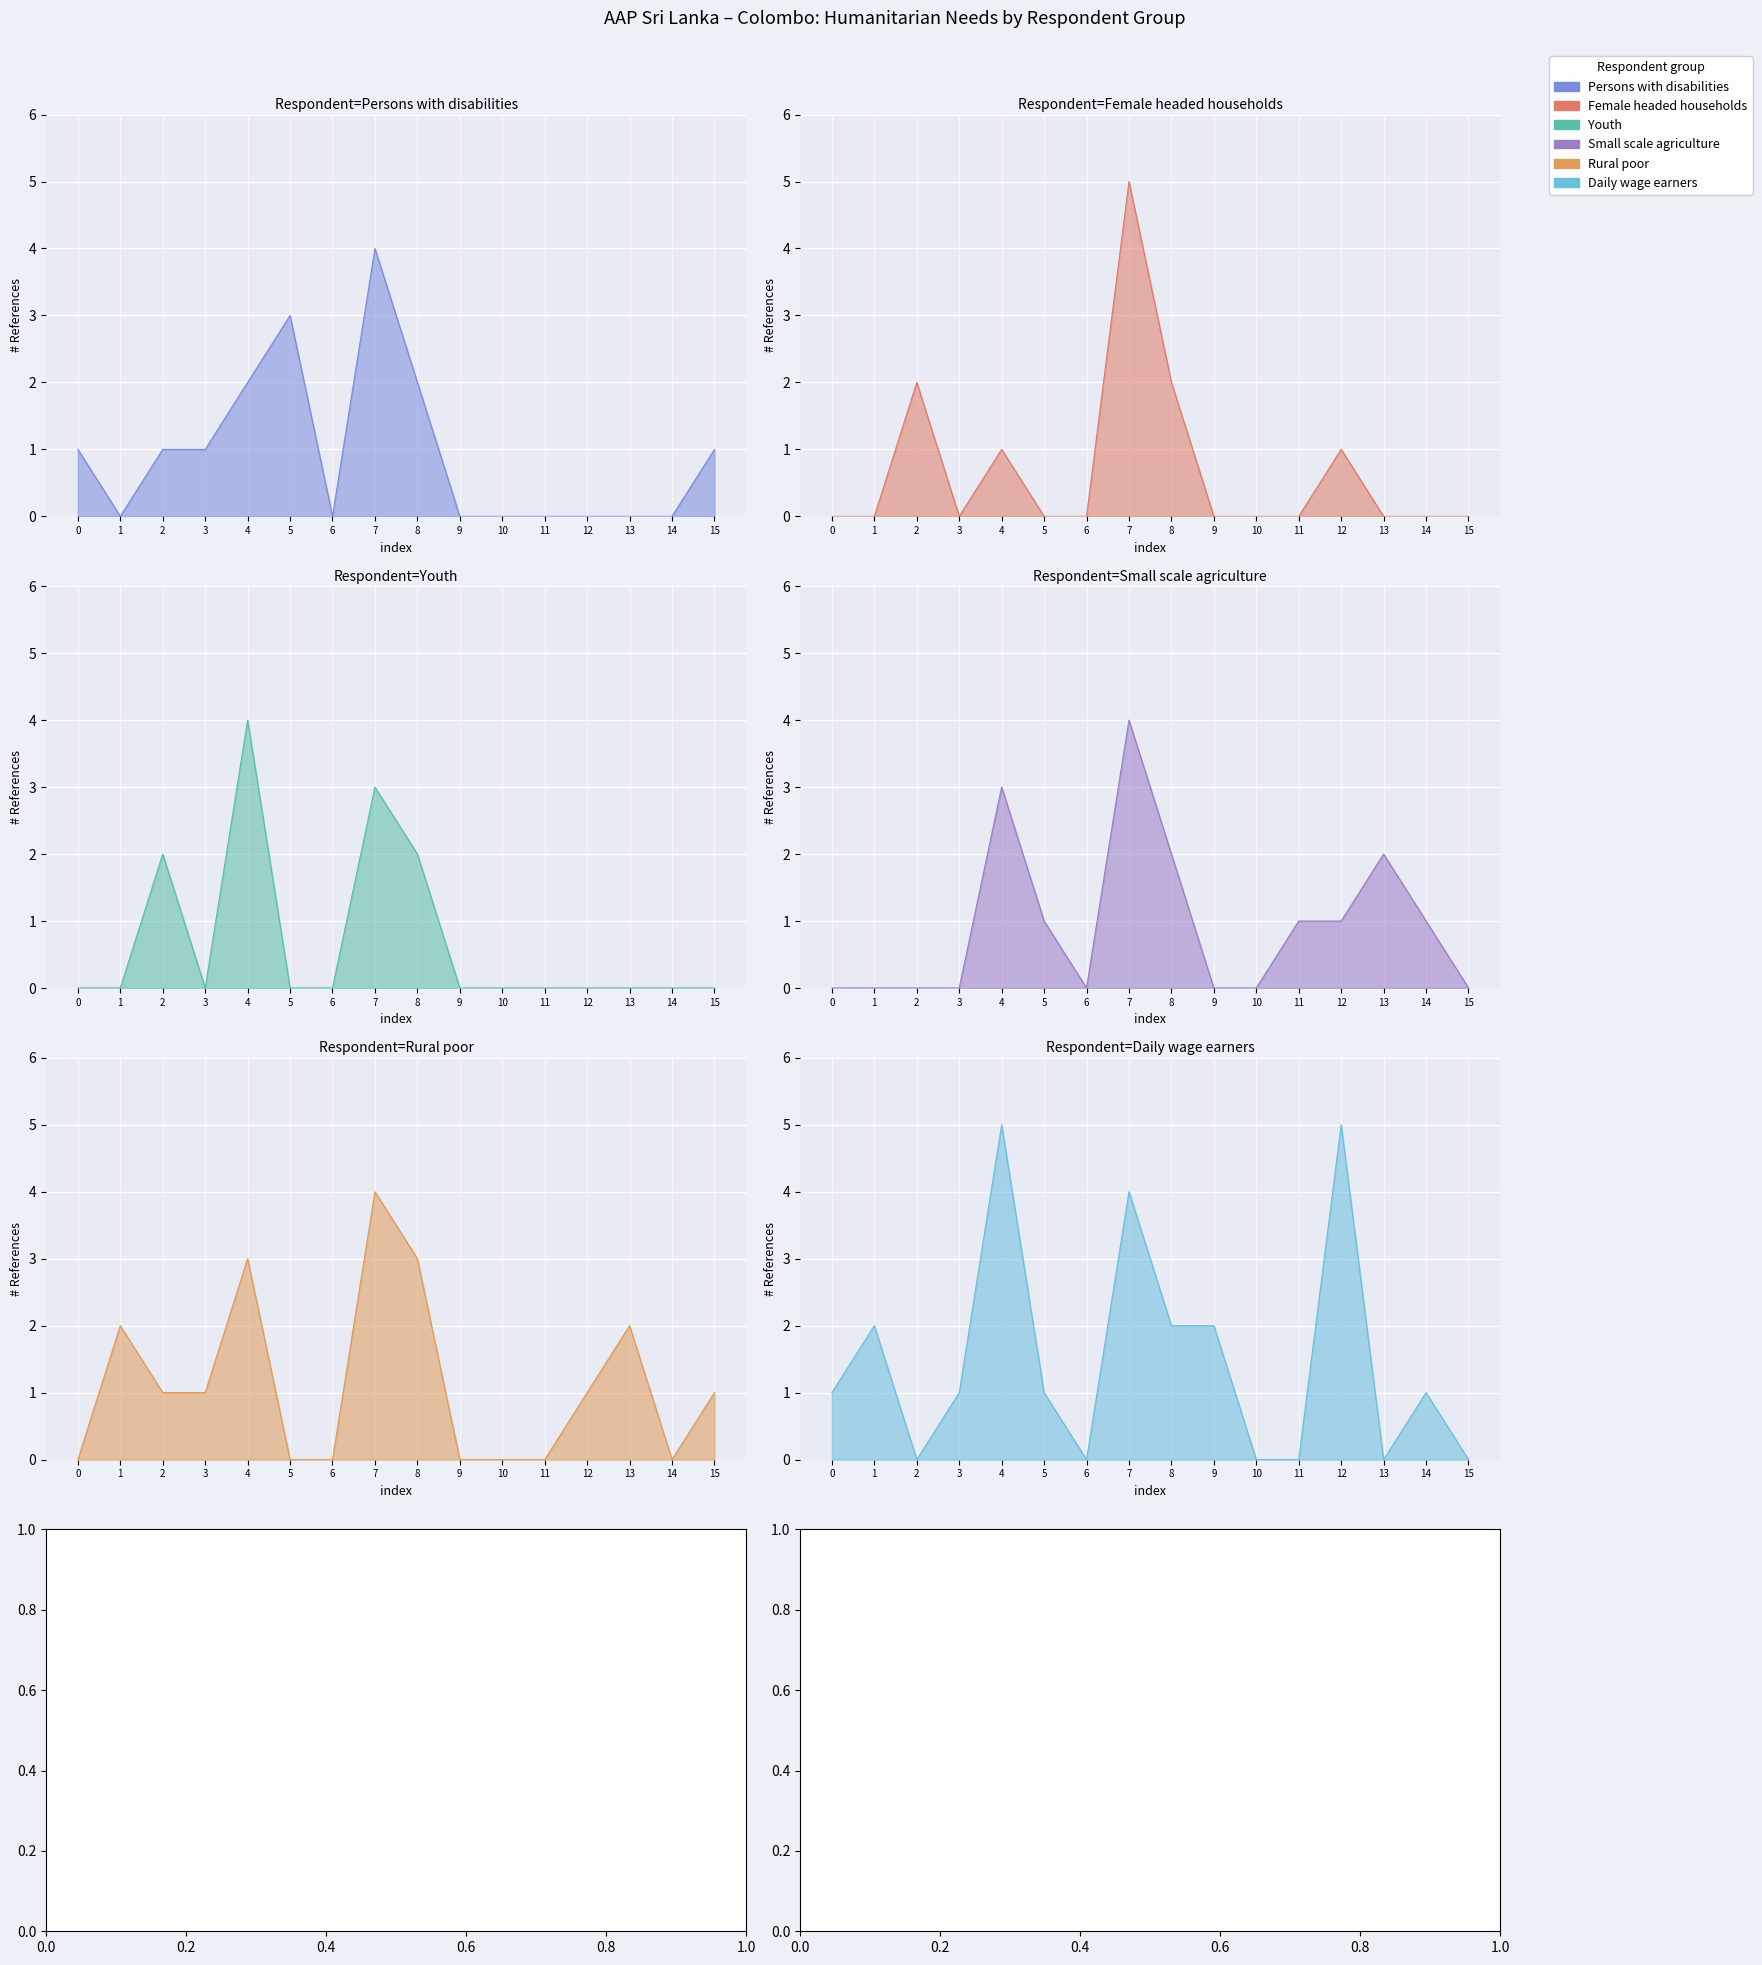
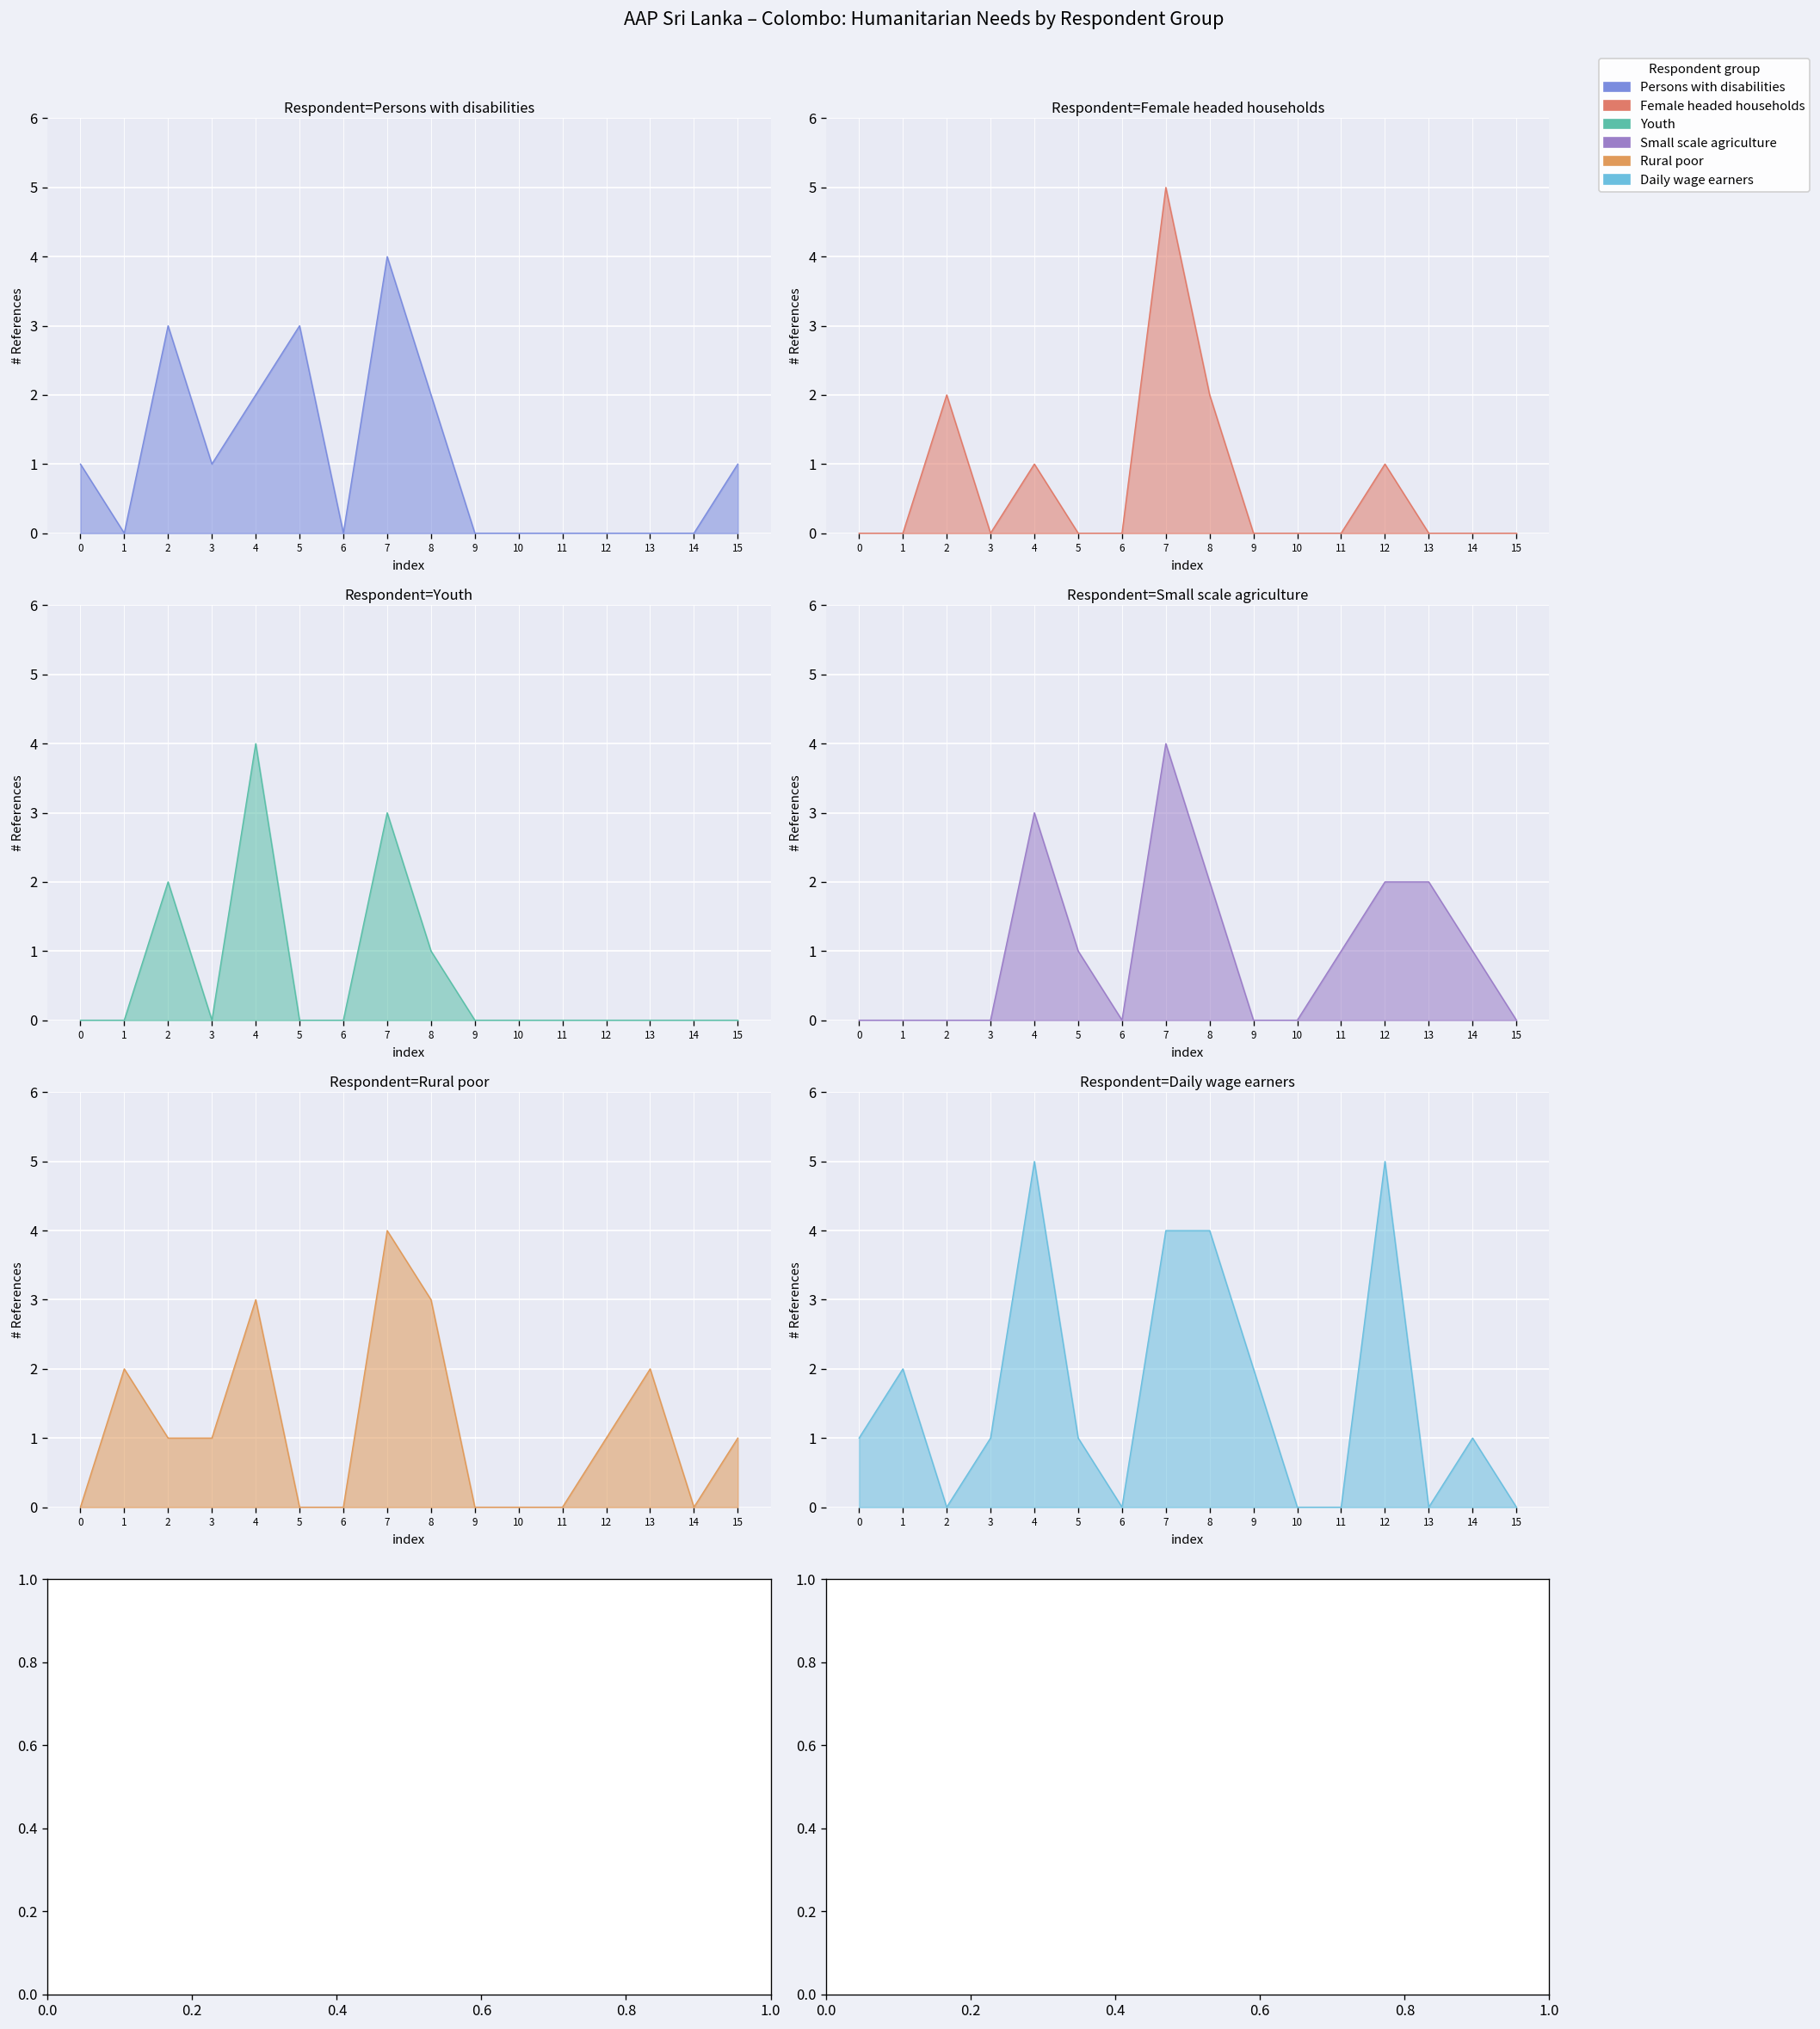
Respondent=Persons with disabilities, 2: 1 -> 3
Respondent=Youth, 8: 2 -> 1
Respondent=Small scale agriculture, 12: 1 -> 2
Respondent=Daily wage earners, 8: 2 -> 4
